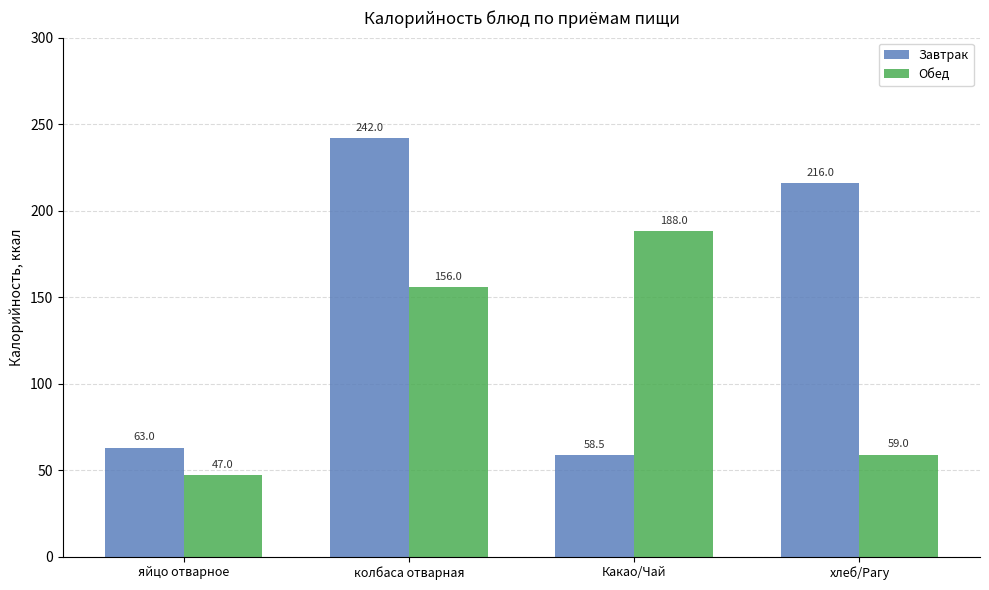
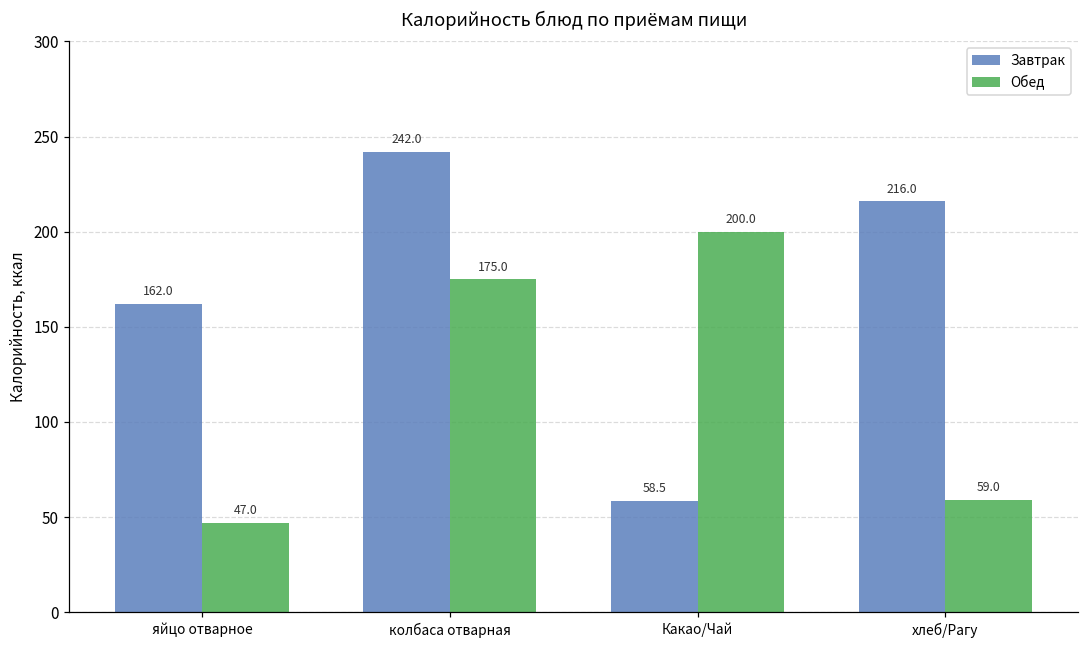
Завтрак, яйцо отварное: 63.0 -> 162.0
Обед, колбаса отварная: 156.0 -> 175.0
Обед, Какао/Чай: 188.0 -> 200.0
